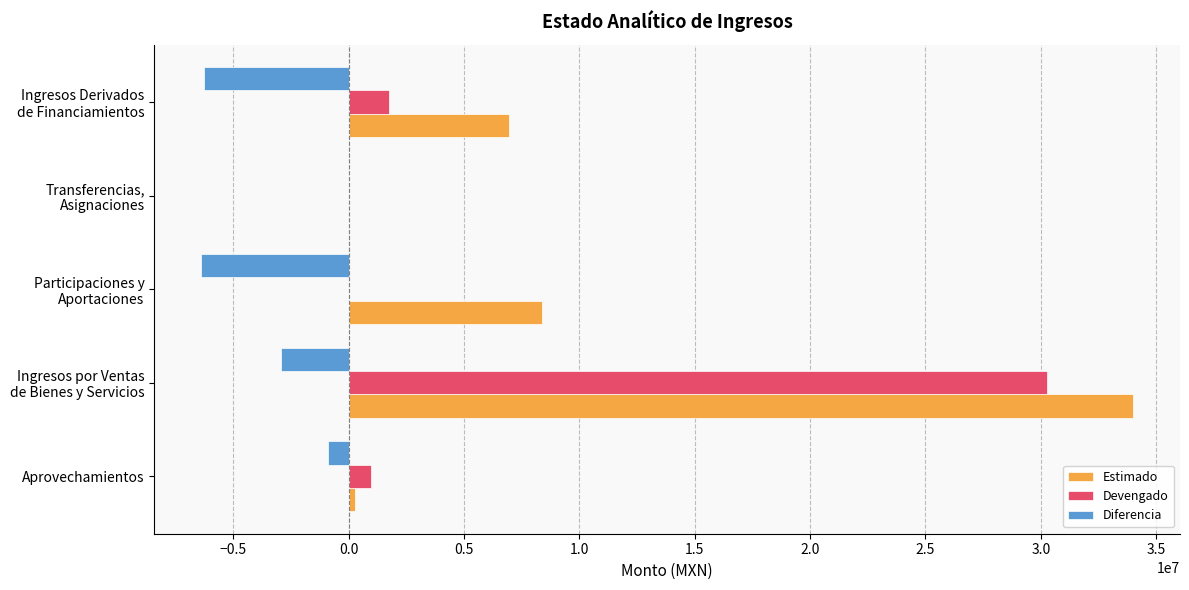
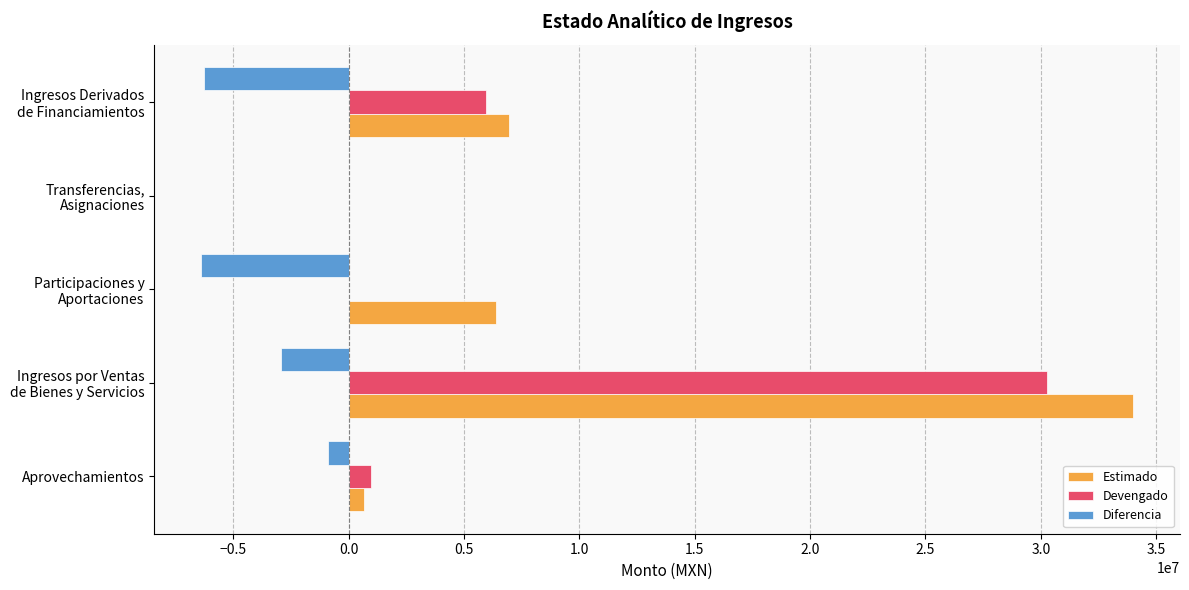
Devengado, Ingresos Derivados de Financiamientos: 1800000 -> 6000000
Estimado, Participaciones y Aportaciones: 8400000 -> 6400000
Estimado, Aprovechamientos: 300000 -> 700000
